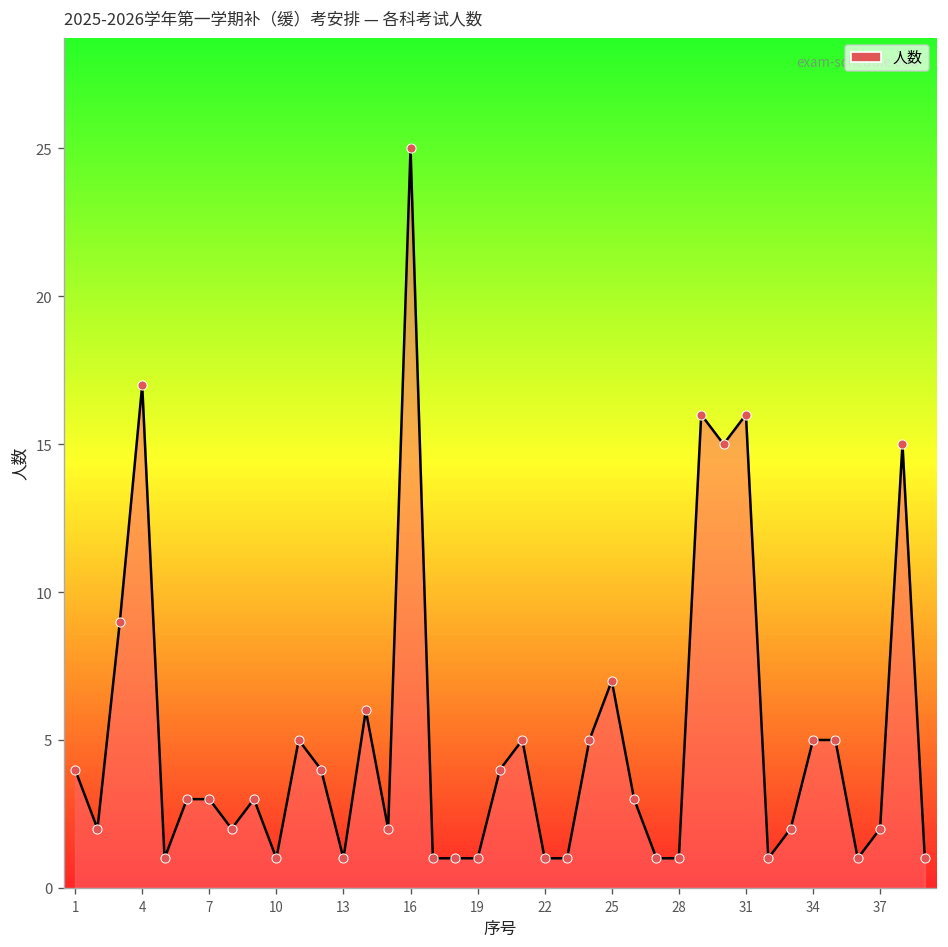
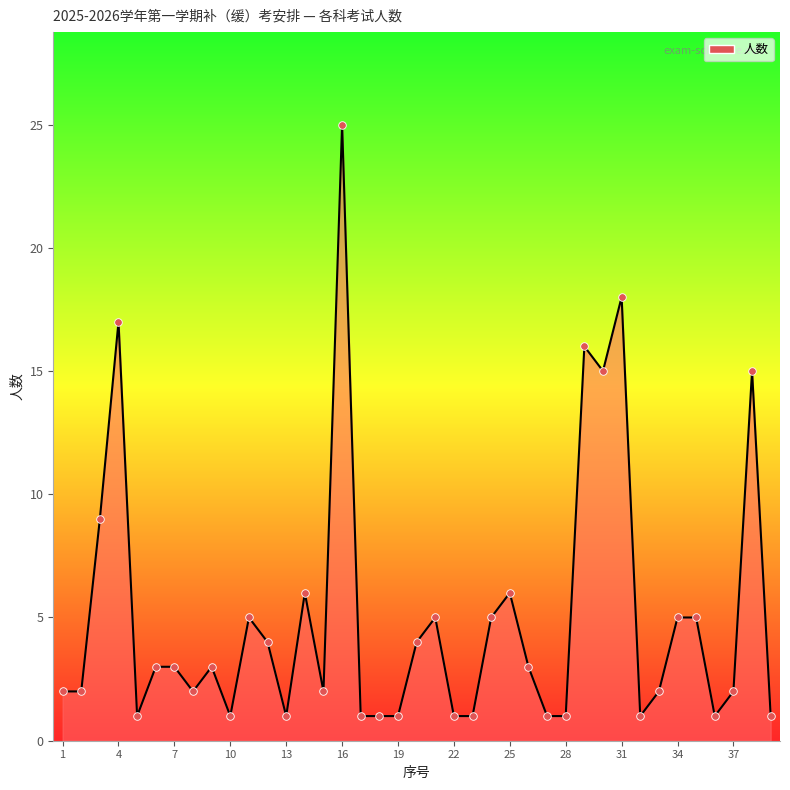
1: 4 -> 2
25: 7 -> 6
31: 16 -> 18
